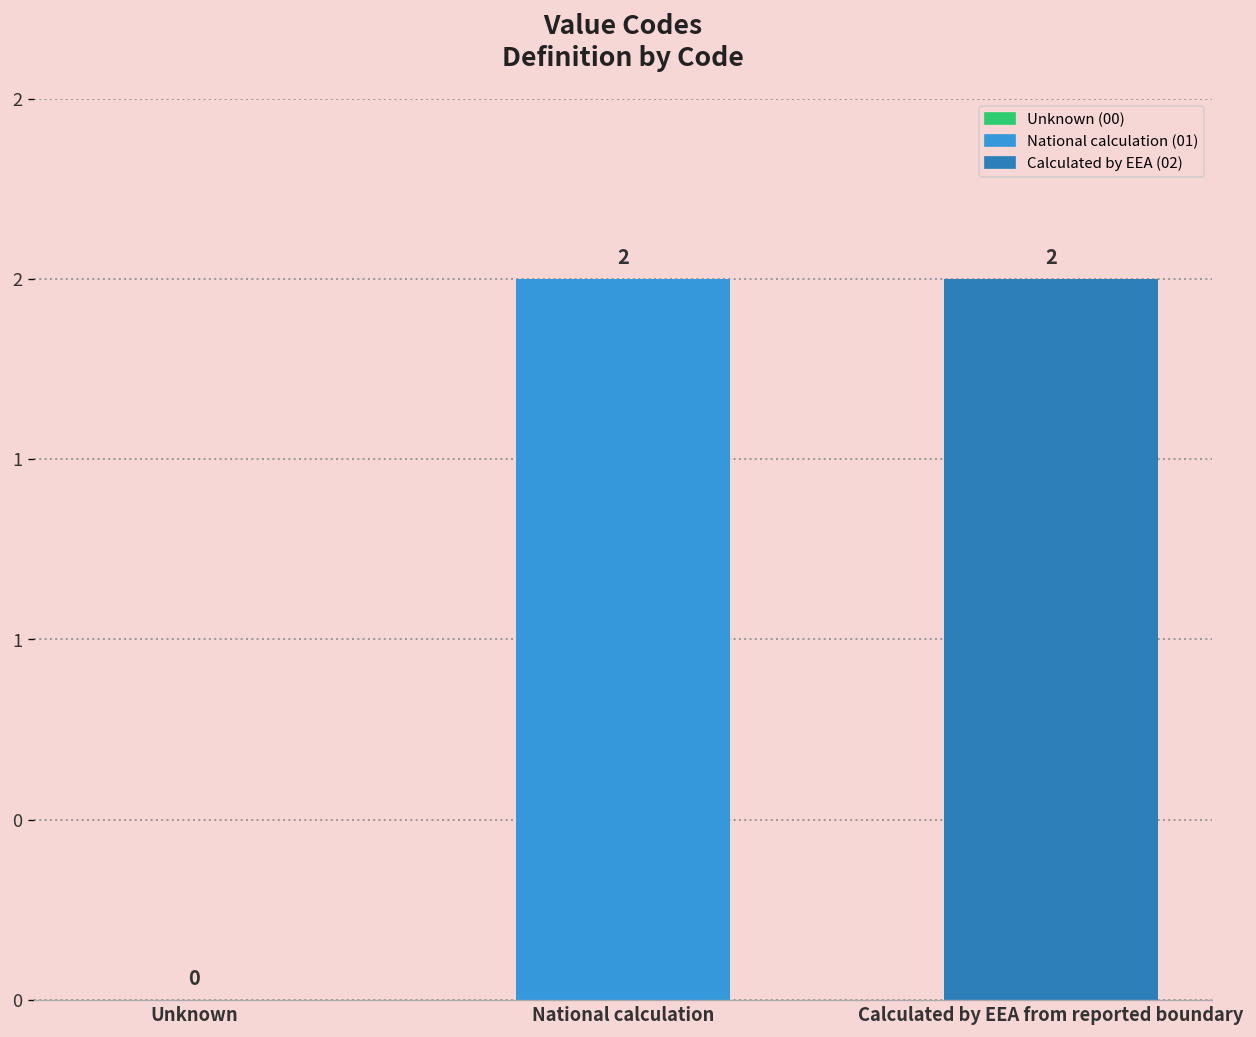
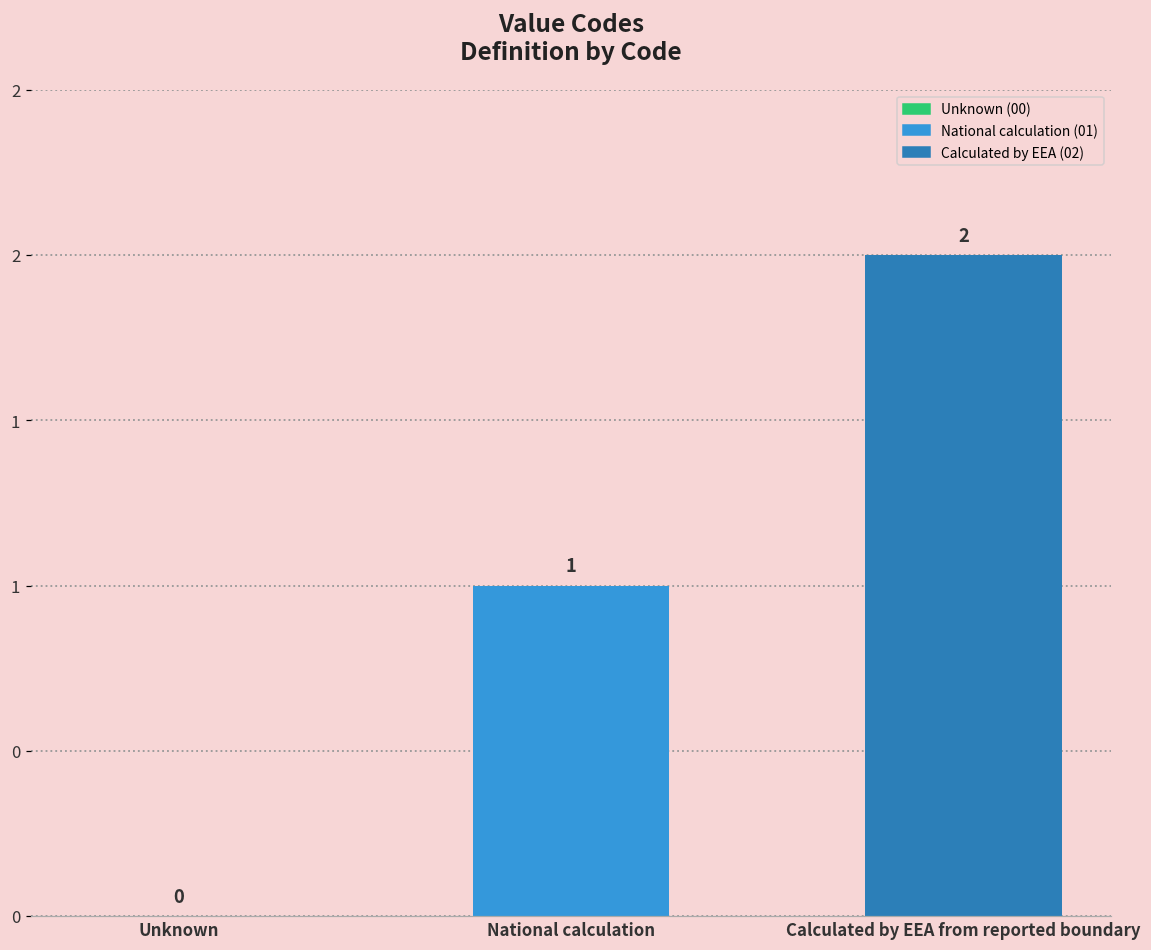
National calculation: 2 -> 1
